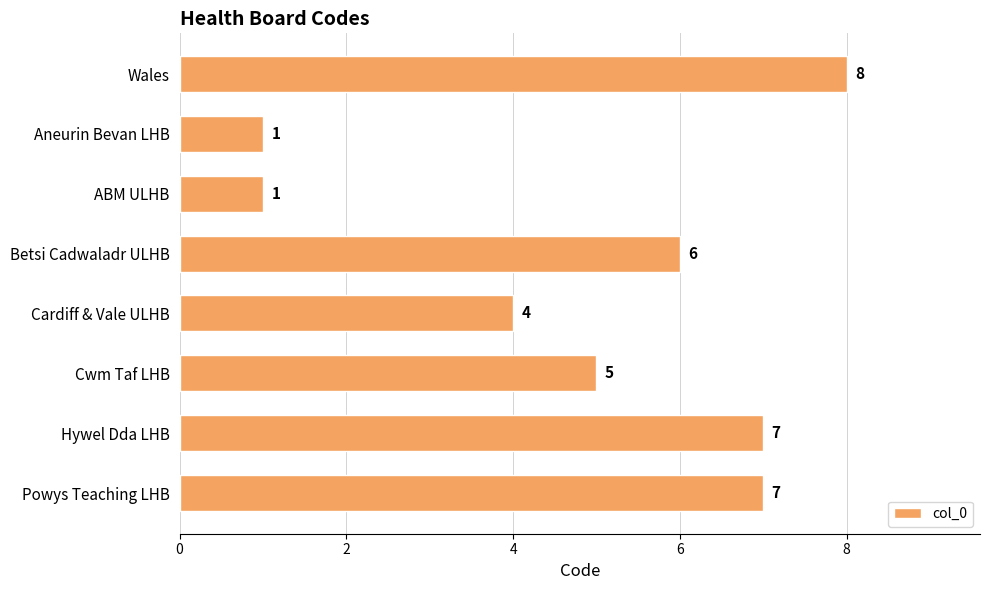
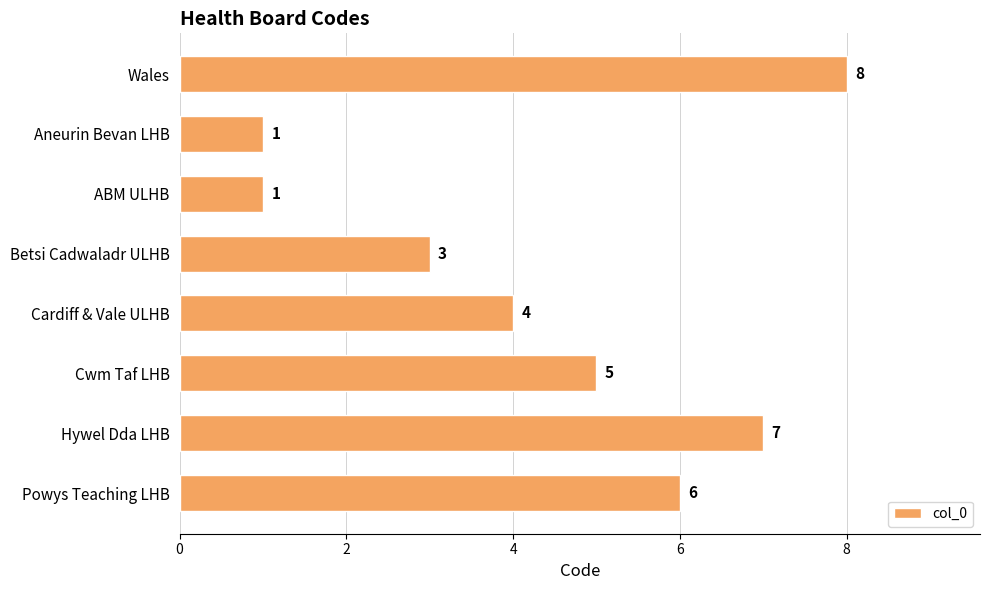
Betsi Cadwaladr ULHB: 6 -> 3
Powys Teaching LHB: 7 -> 6
